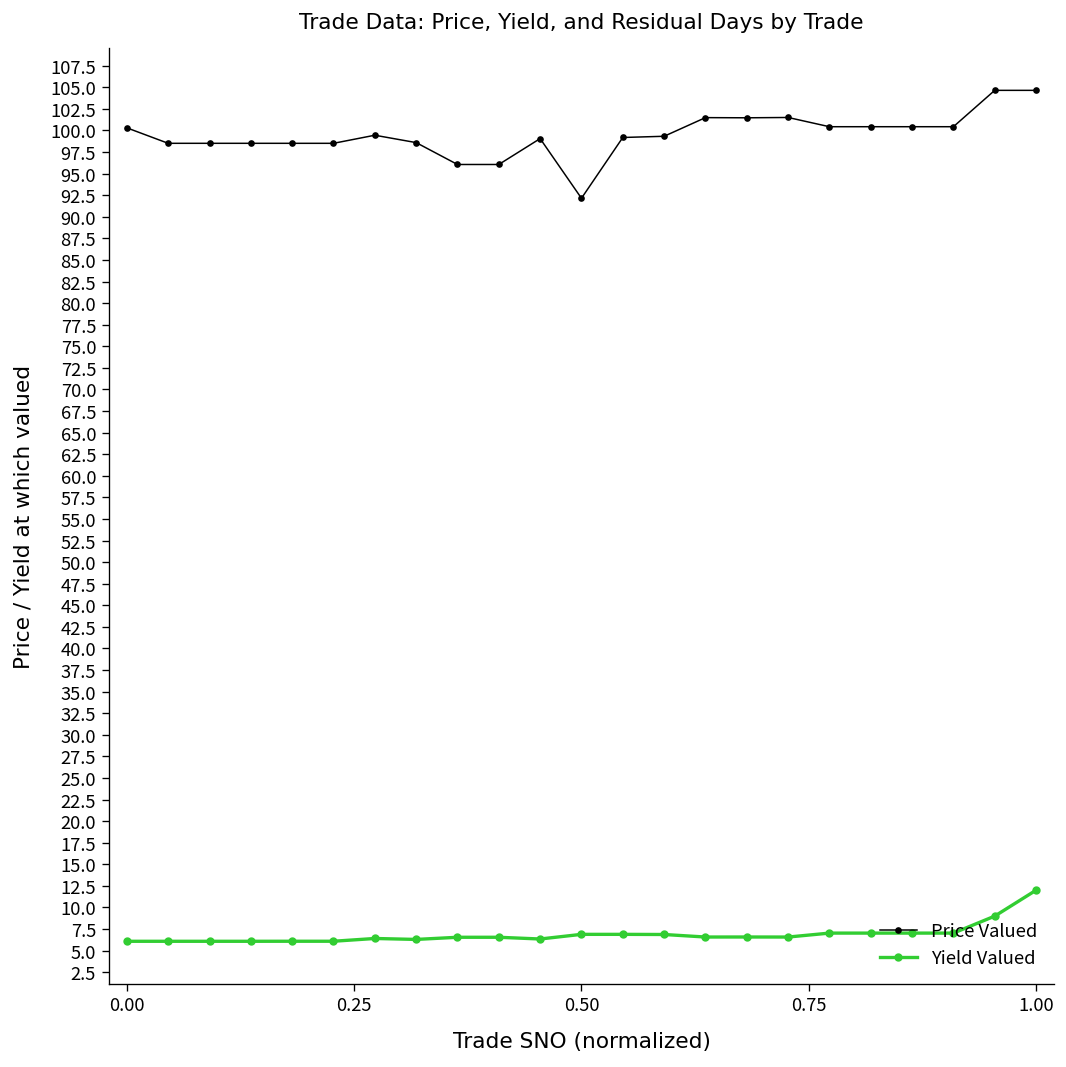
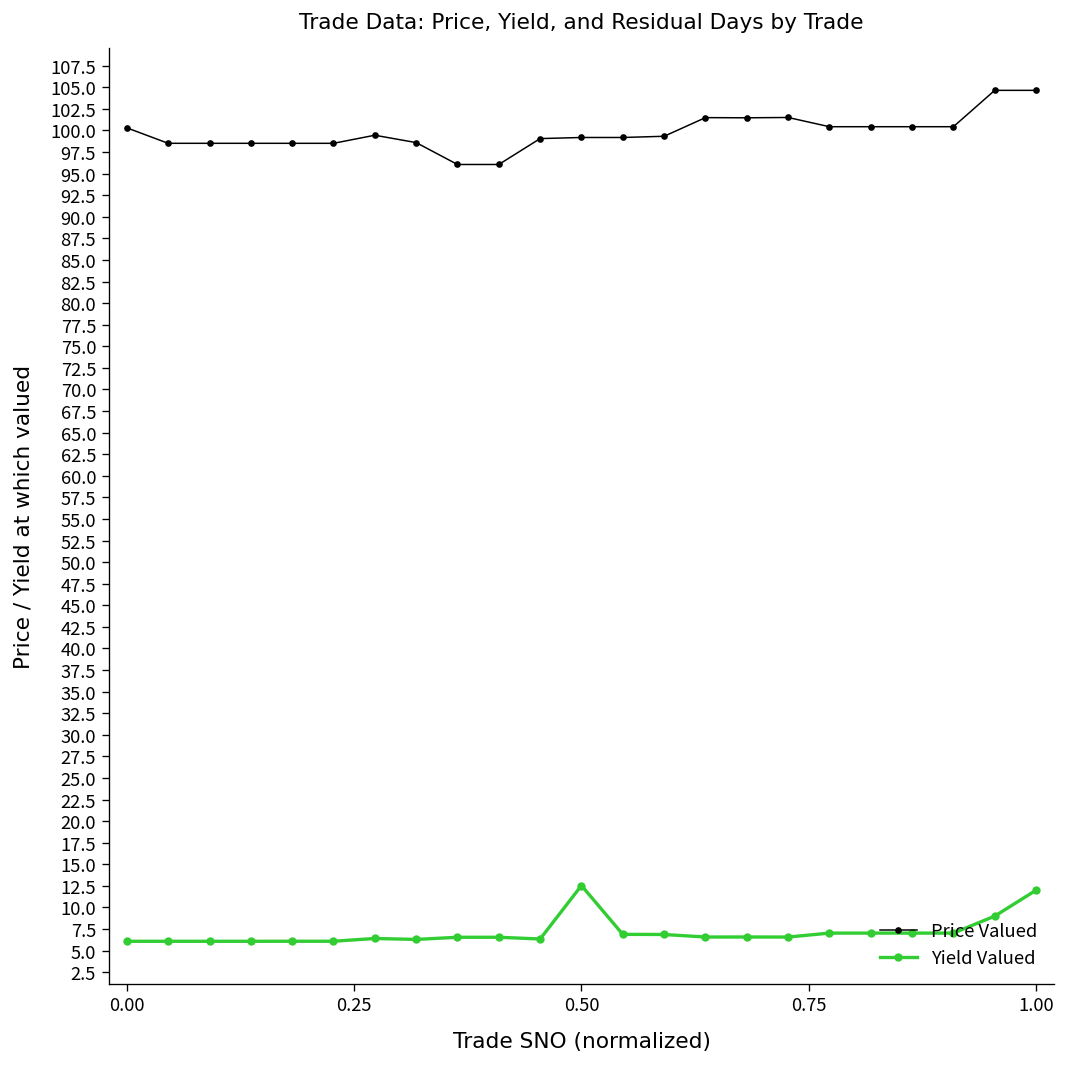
Price Valued, 0.50: 92 -> 99
Yield Valued, 0.50: 7 -> 13
